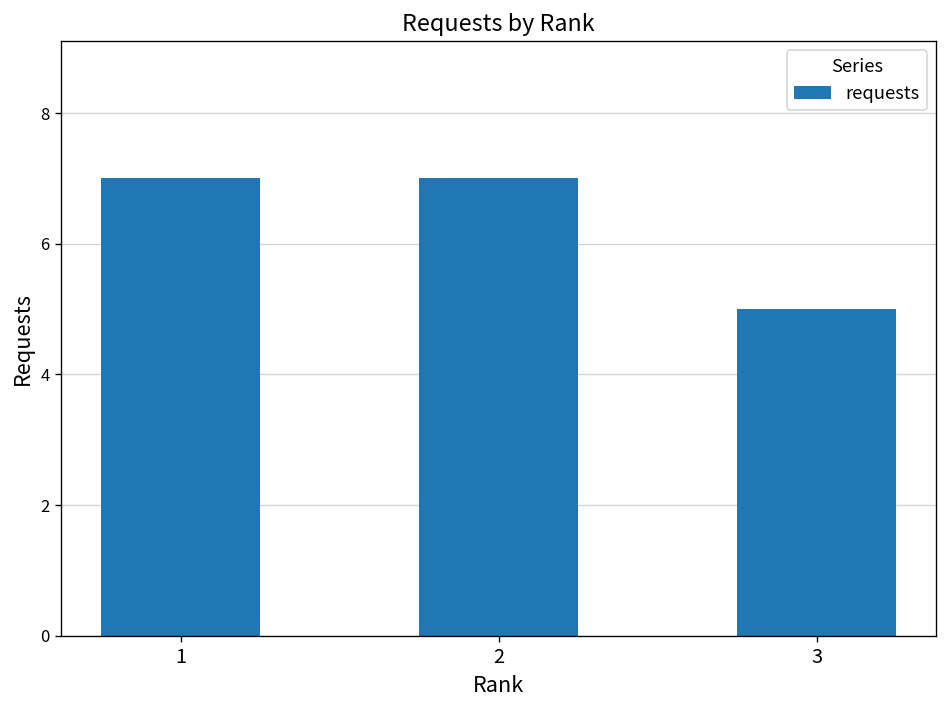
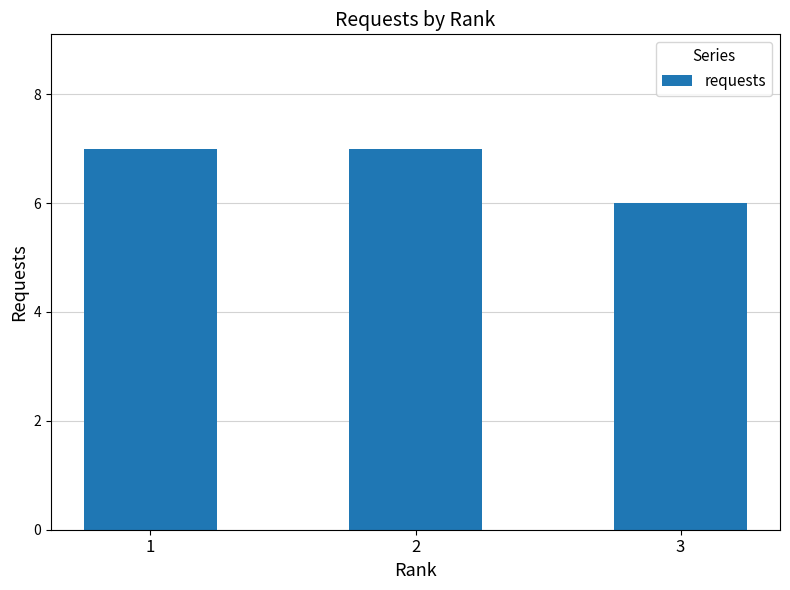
3: 5 -> 6
